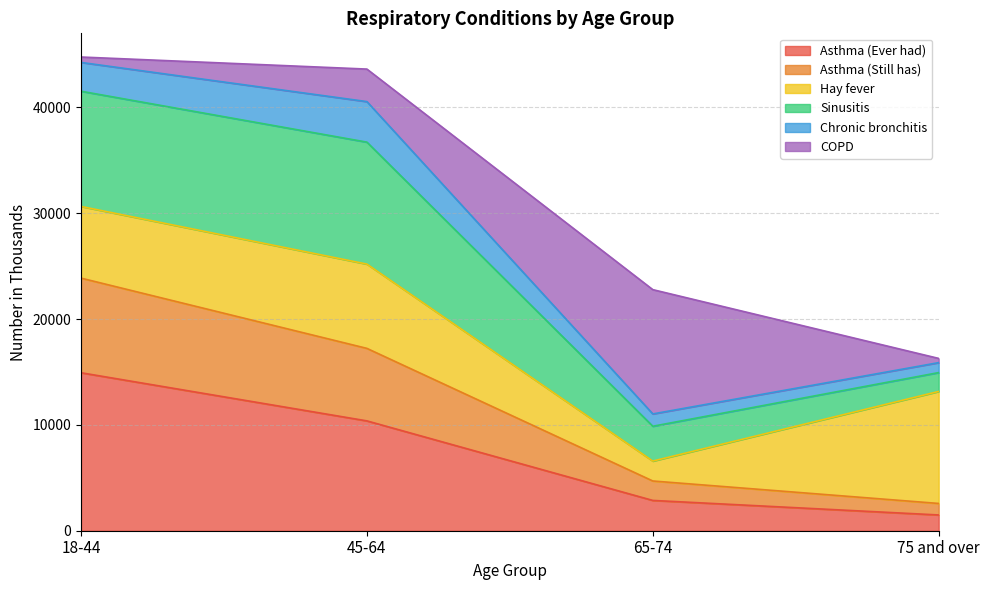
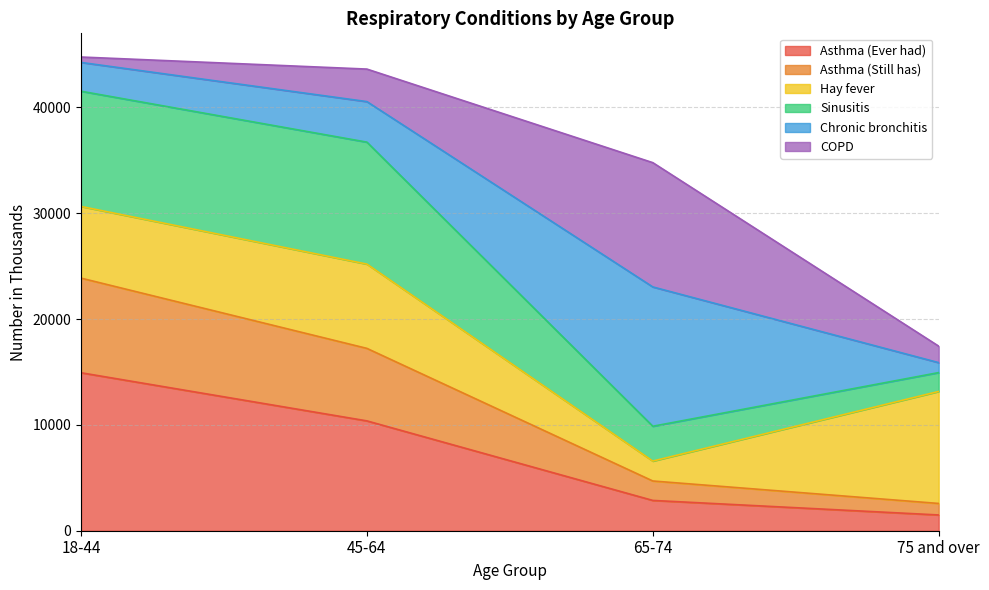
Chronic bronchitis, 65-74: 1200 -> 13200
COPD, 75 and over: 400 -> 1600
